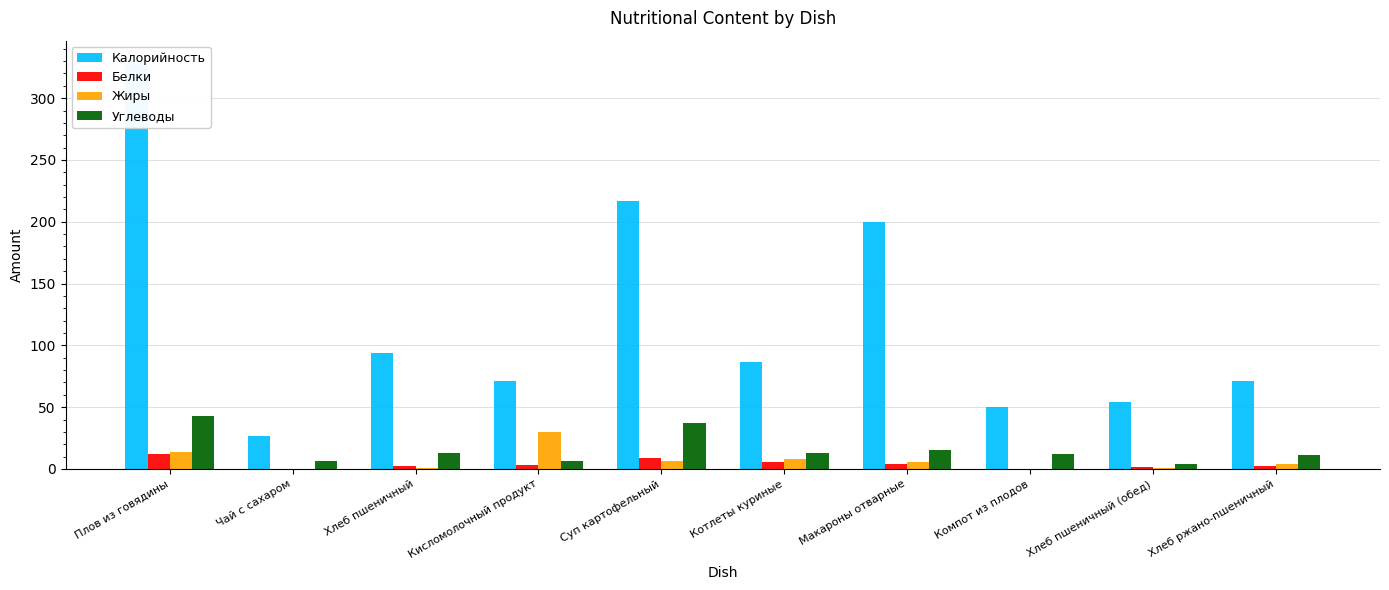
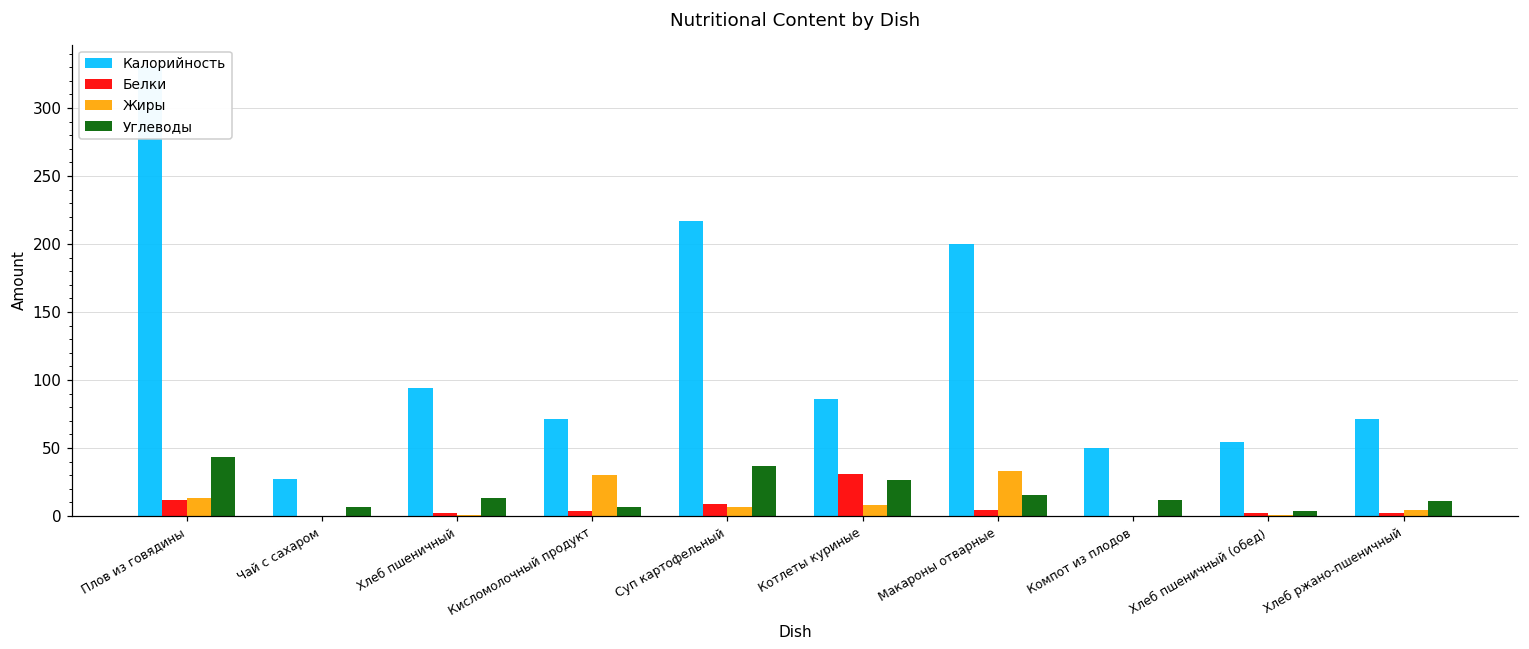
Белки, Котлеты куриные: 6 -> 31
Углеводы, Котлеты куриные: 13 -> 26
Жиры, Макароны отварные: 6 -> 33
